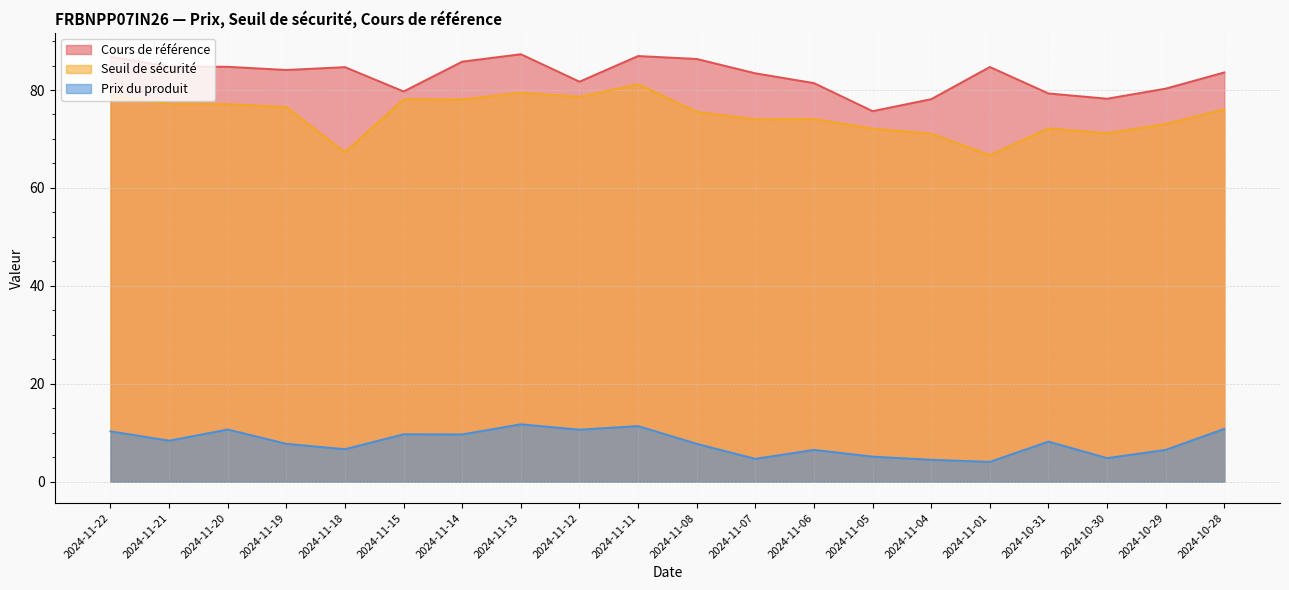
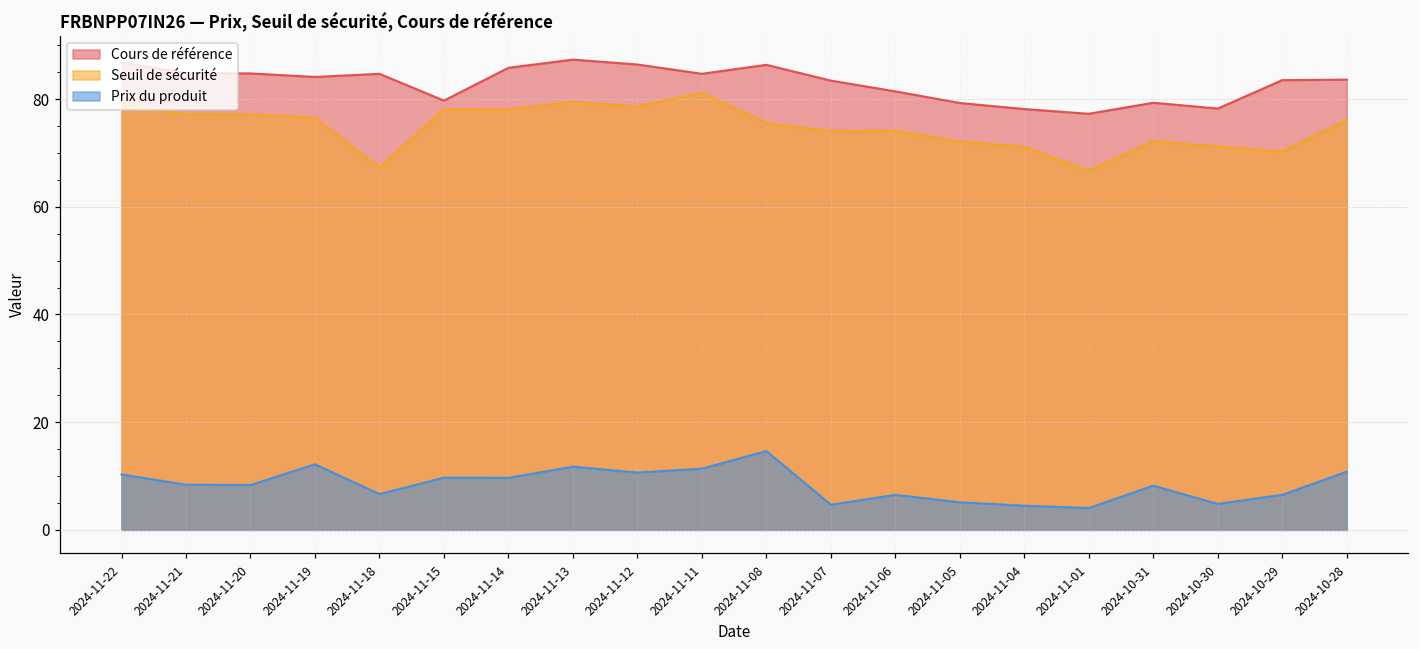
Prix du produit, 2024-11-20: 11 -> 8
Prix du produit, 2024-11-19: 8 -> 12
Cours de référence, 2024-11-12: 82 -> 86
Cours de référence, 2024-11-11: 87 -> 85
Prix du produit, 2024-11-08: 8 -> 15
Cours de référence, 2024-11-05: 76 -> 79
Cours de référence, 2024-11-01: 85 -> 77
Cours de référence, 2024-10-29: 80 -> 84
Seuil de sécurité, 2024-10-29: 73 -> 70
